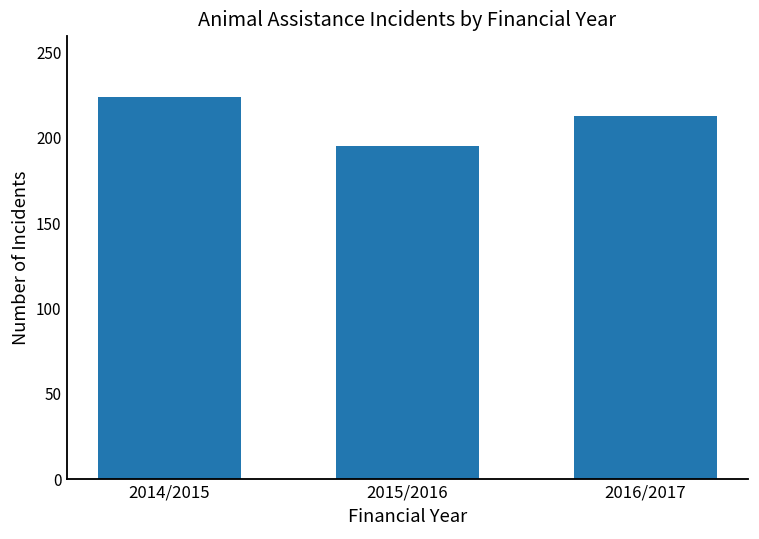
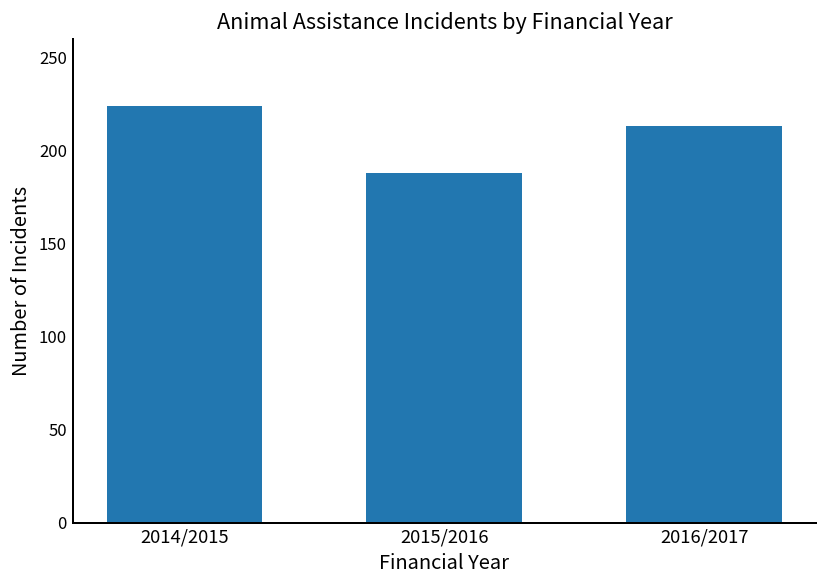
2015/2016: 195 -> 188
